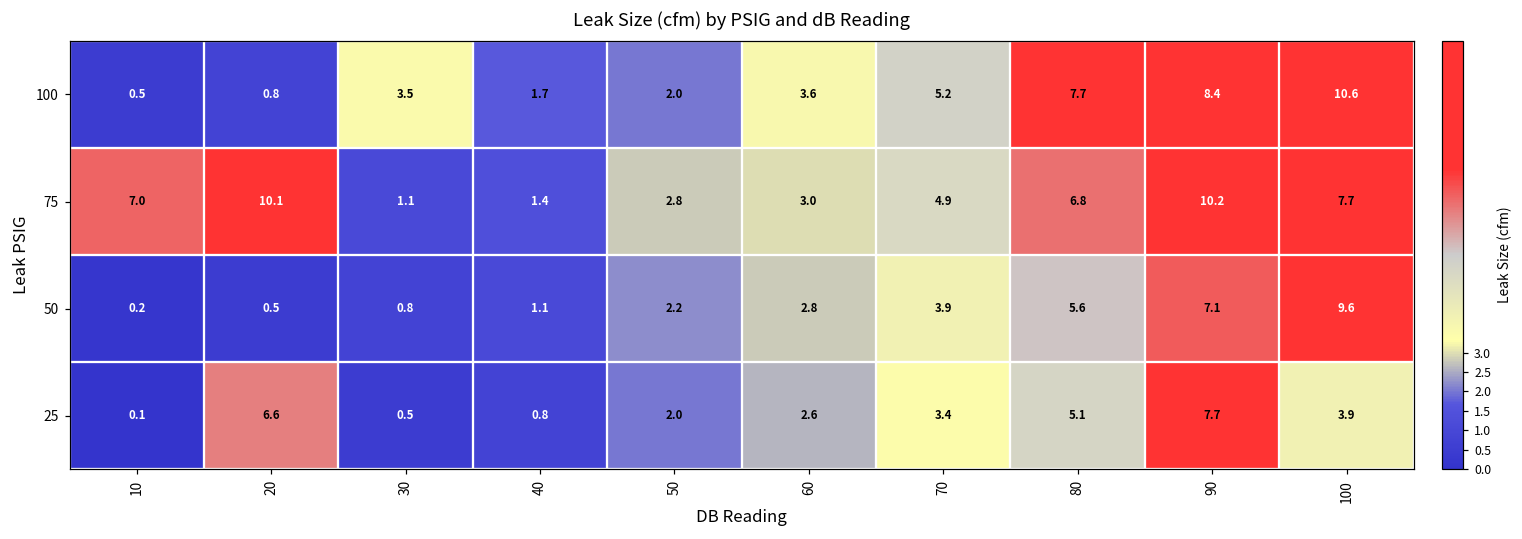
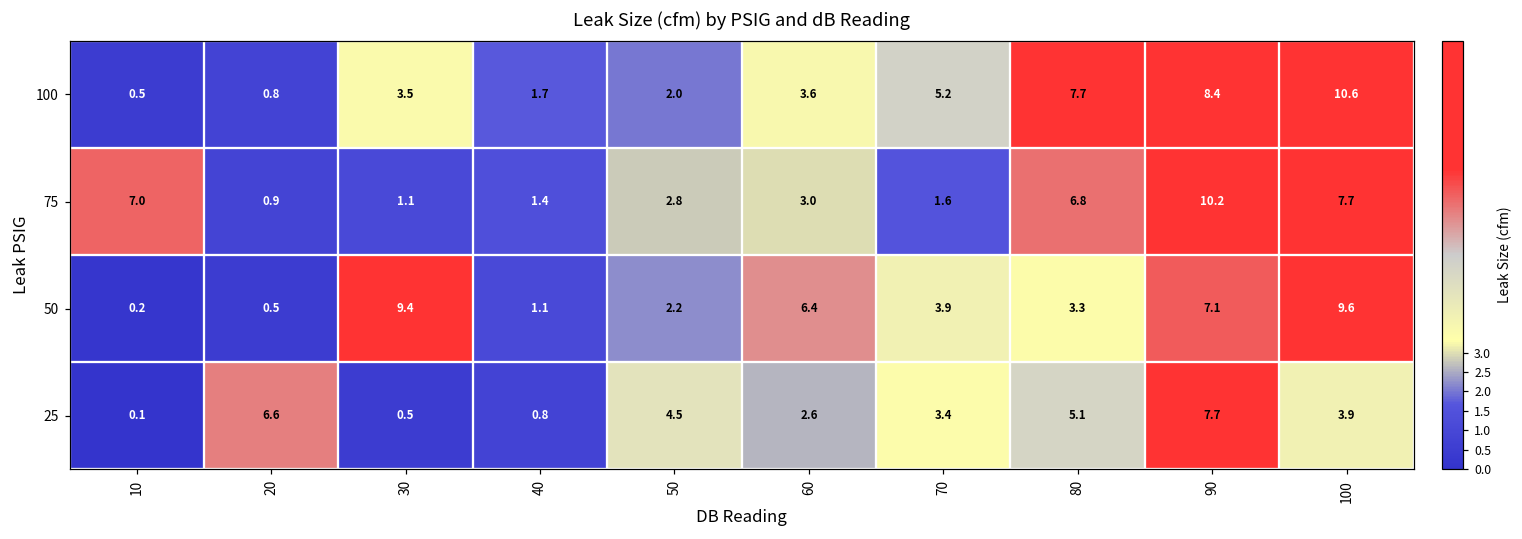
75, 20: 10.1 -> 0.9
75, 70: 4.9 -> 1.6
50, 30: 0.8 -> 9.4
50, 60: 2.8 -> 6.4
50, 80: 5.6 -> 3.3
25, 50: 2.0 -> 4.5
